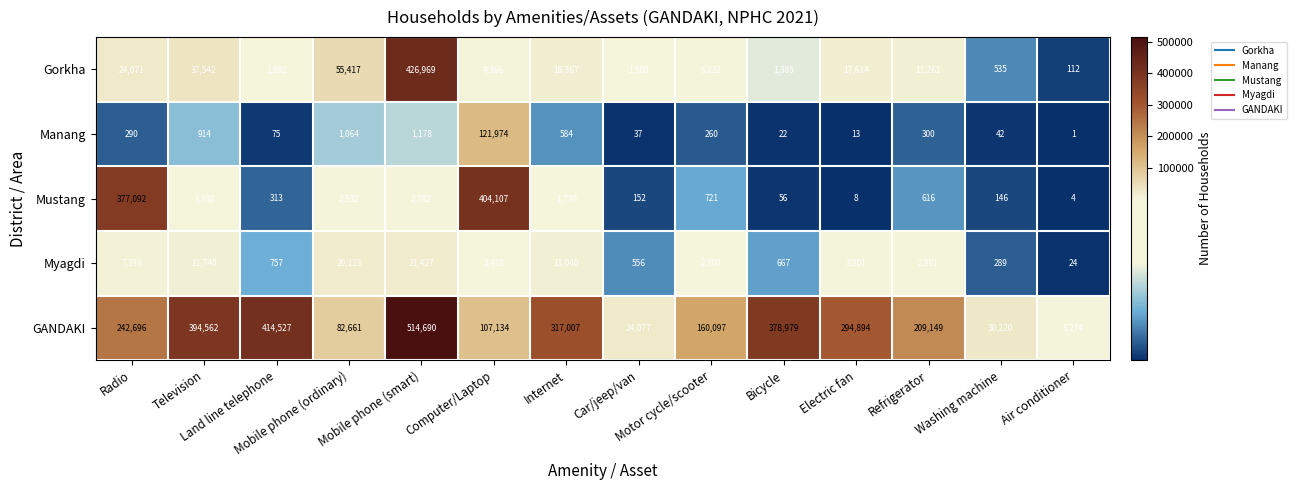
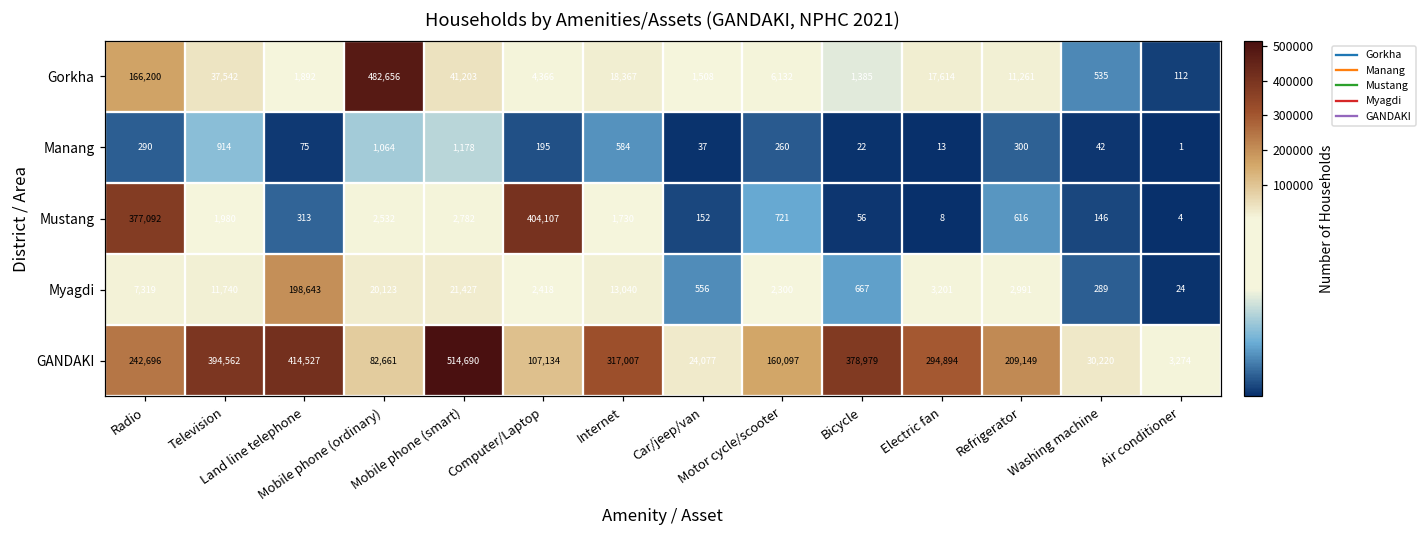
Gorkha, Radio: 24,071 -> 166,200
Gorkha, Mobile phone (ordinary): 55,417 -> 482,656
Gorkha, Mobile phone (smart): 426,969 -> 41,203
Manang, Computer/Laptop: 121,974 -> 195
Myagdi, Land line telephone: 757 -> 198,643
